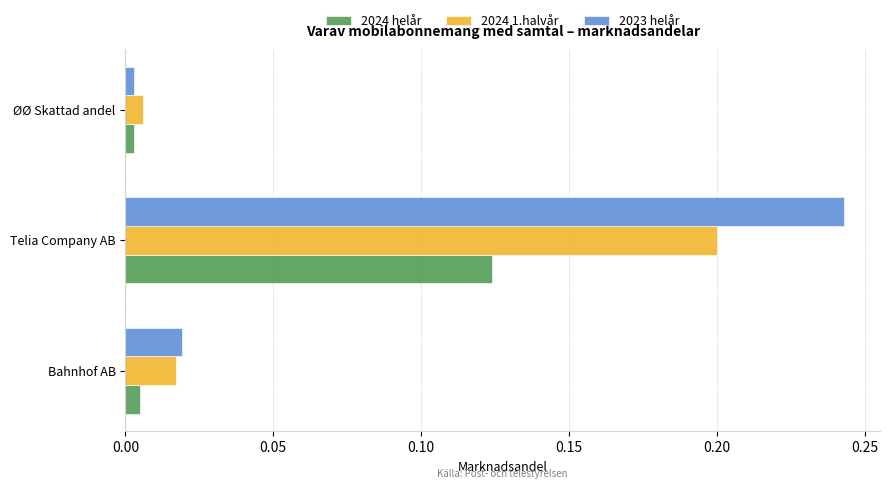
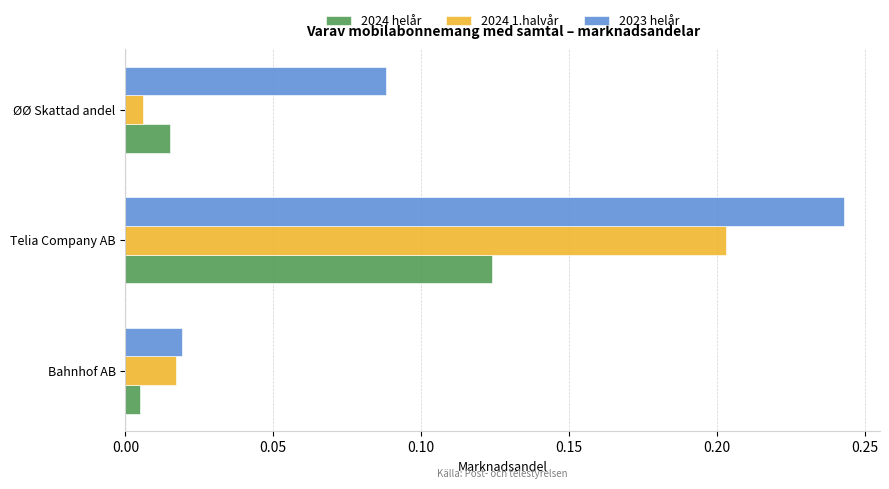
2023 helår, ØØ Skattad andel: 0.003 -> 0.088
2024 helår, ØØ Skattad andel: 0.003 -> 0.015
2024 1.halvår, Telia Company AB: 0.200 -> 0.203
